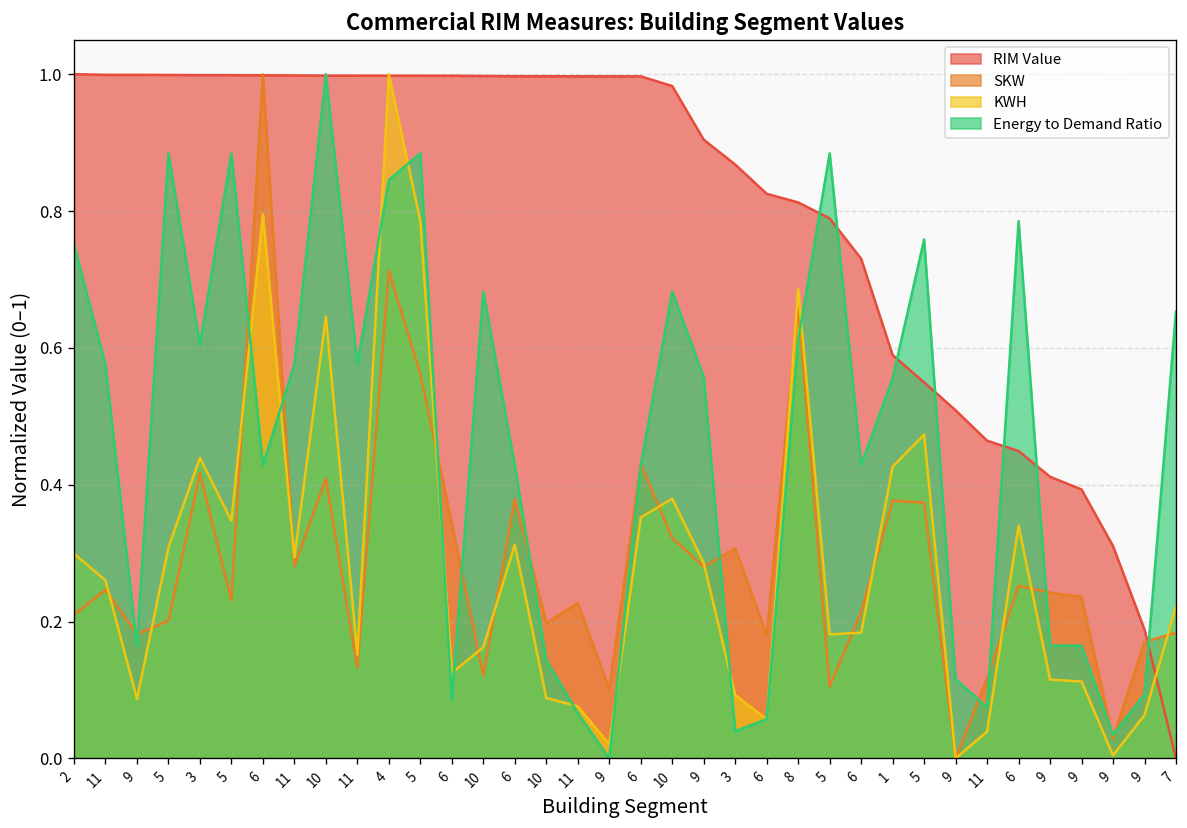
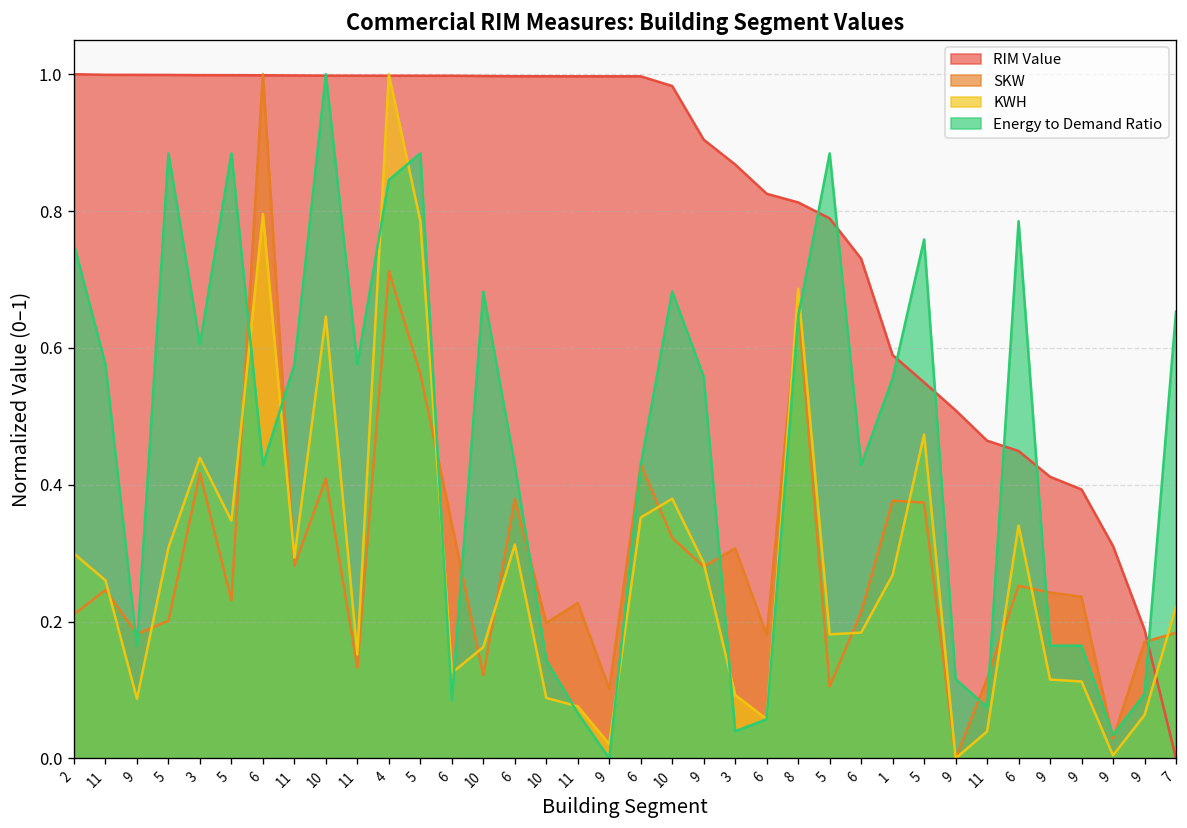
Energy to Demand Ratio, 8: 0.61 -> 0.65
KWH, 1: 0.43 -> 0.27
